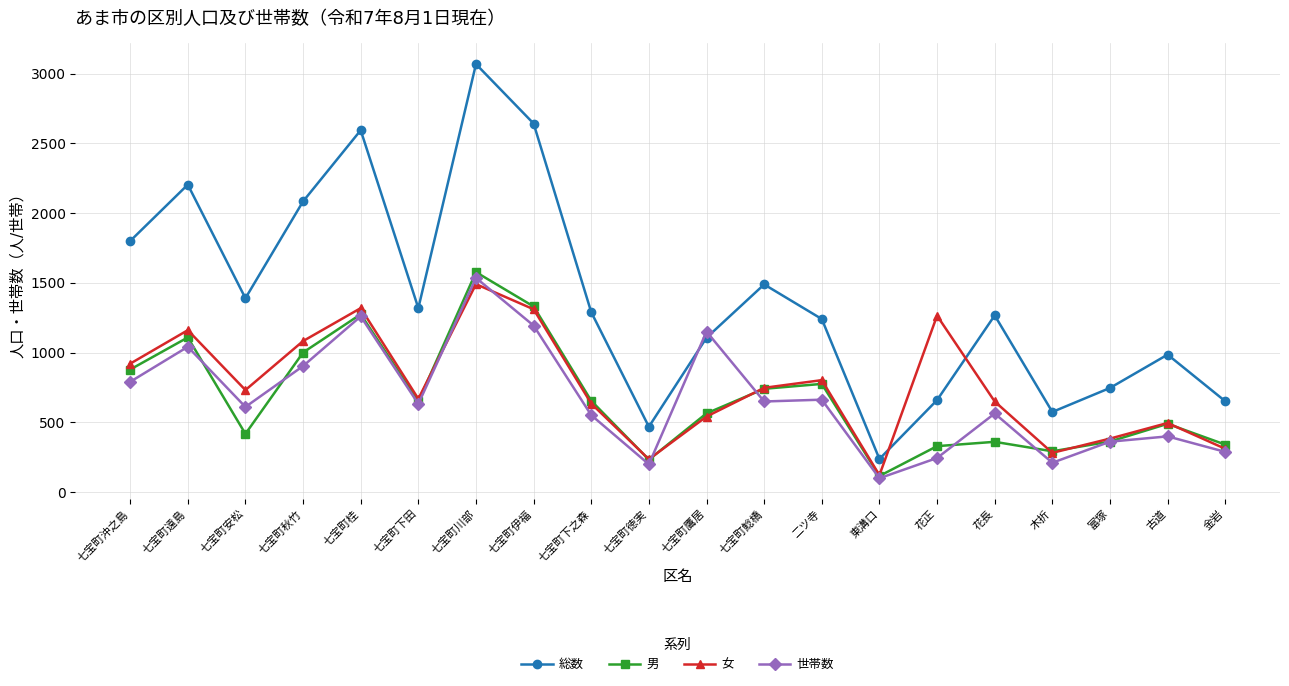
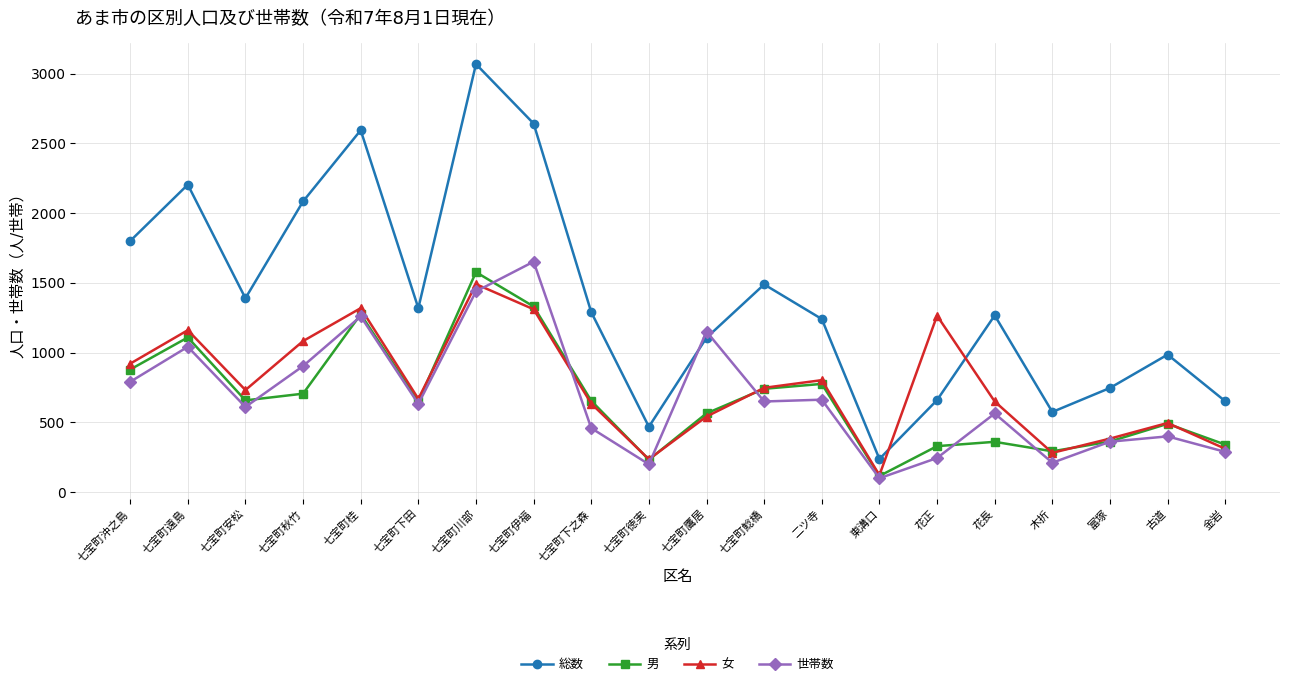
男, 七宝町安松: 420 -> 660
男, 七宝町秋竹: 1000 -> 710
世帯数, 七宝町川部: 1540 -> 1440
世帯数, 七宝町伊福: 1190 -> 1650
世帯数, 七宝町下之森: 550 -> 460
